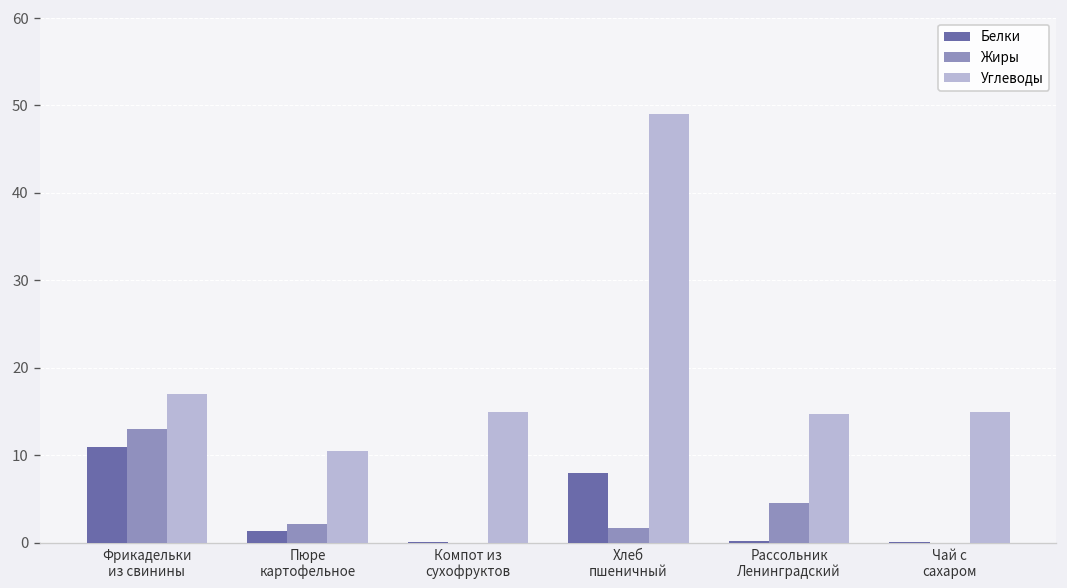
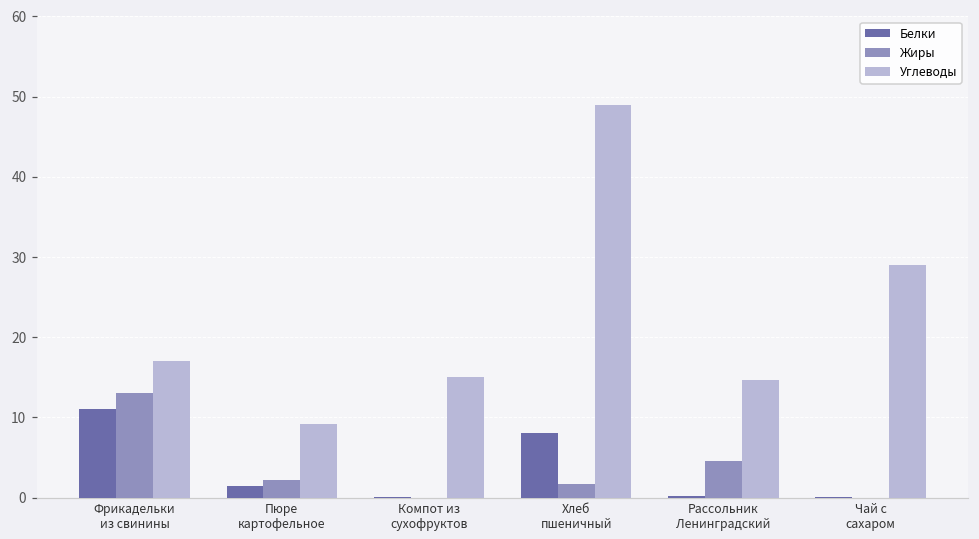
Углеводы, Пюре картофельное: 11 -> 9
Углеводы, Чай с сахаром: 15 -> 29
